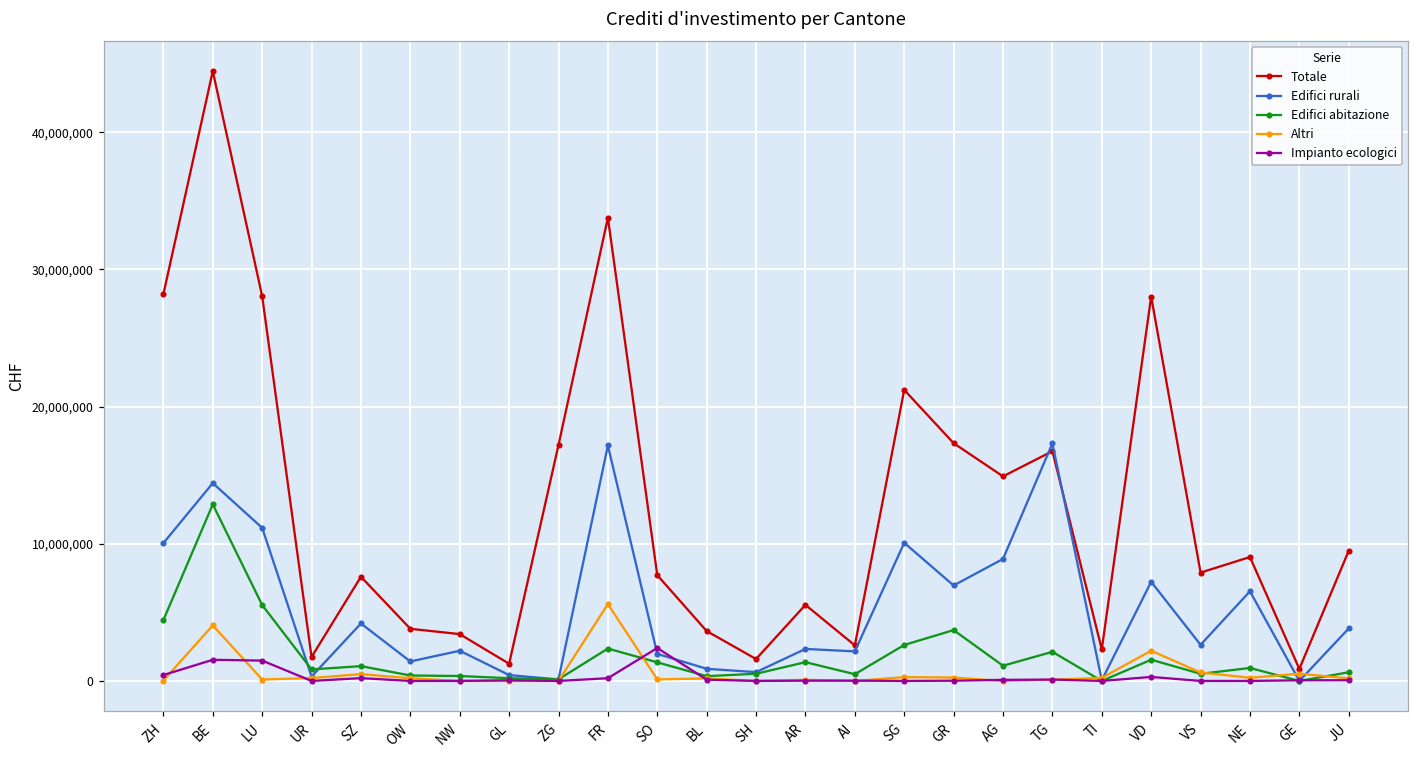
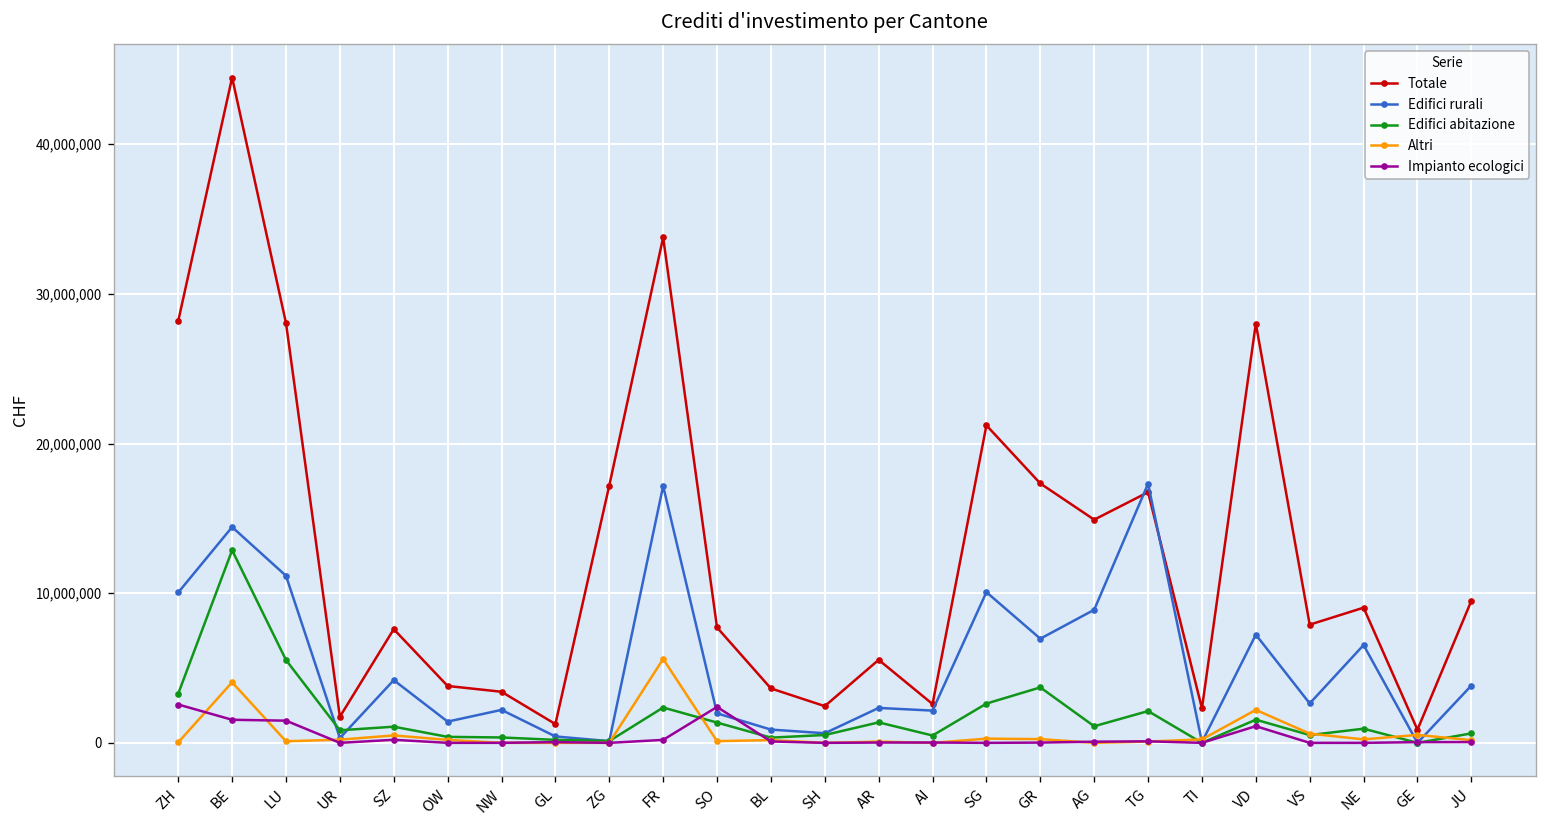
Edifici abitazione, ZH: 4,400,000 -> 3,300,000
Impianto ecologici, ZH: 400,000 -> 2,600,000
Totale, SH: 1,600,000 -> 2,500,000
Impianto ecologici, VD: 300,000 -> 1,100,000
